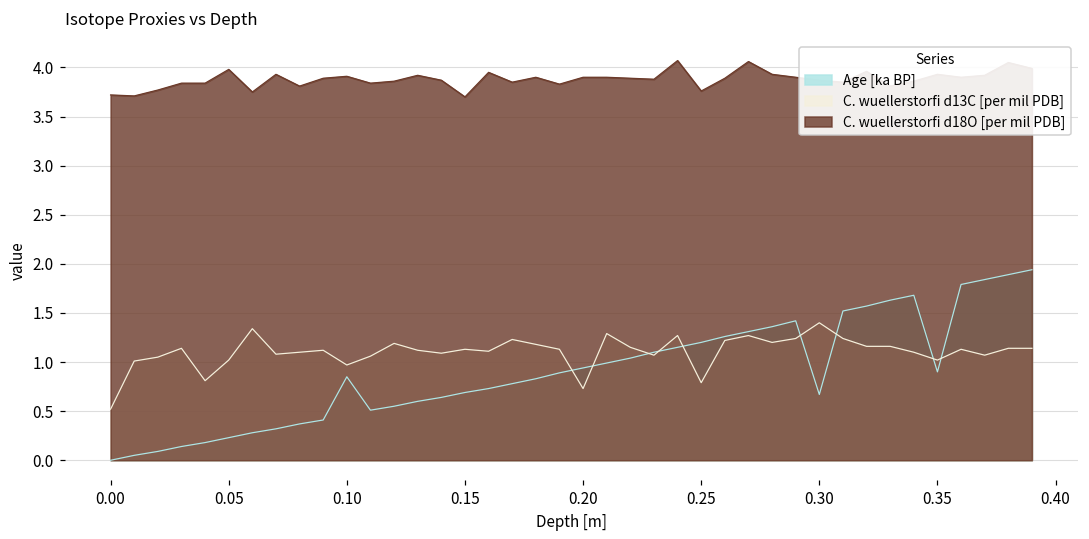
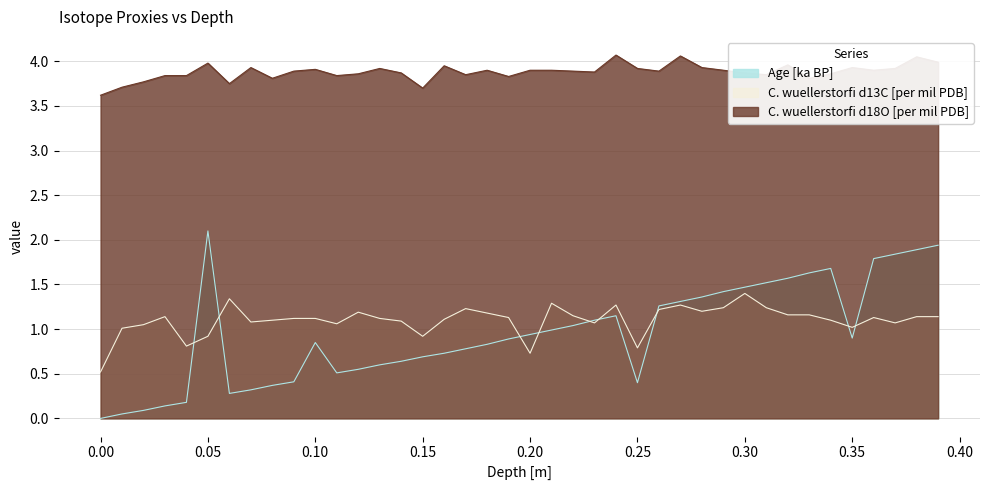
C. wuellerstorfi d18O [per mil PDB], 0.00: 3.7 -> 3.6
Age [ka BP], 0.05: 0.2 -> 2.1
C. wuellerstorfi d13C [per mil PDB], 0.05: 1.0 -> 0.9
C. wuellerstorfi d13C [per mil PDB], 0.10: 1.0 -> 1.1
C. wuellerstorfi d13C [per mil PDB], 0.15: 1.1 -> 0.9
Age [ka BP], 0.25: 1.2 -> 0.4
C. wuellerstorfi d18O [per mil PDB], 0.25: 3.8 -> 3.9
Age [ka BP], 0.30: 0.7 -> 1.5
